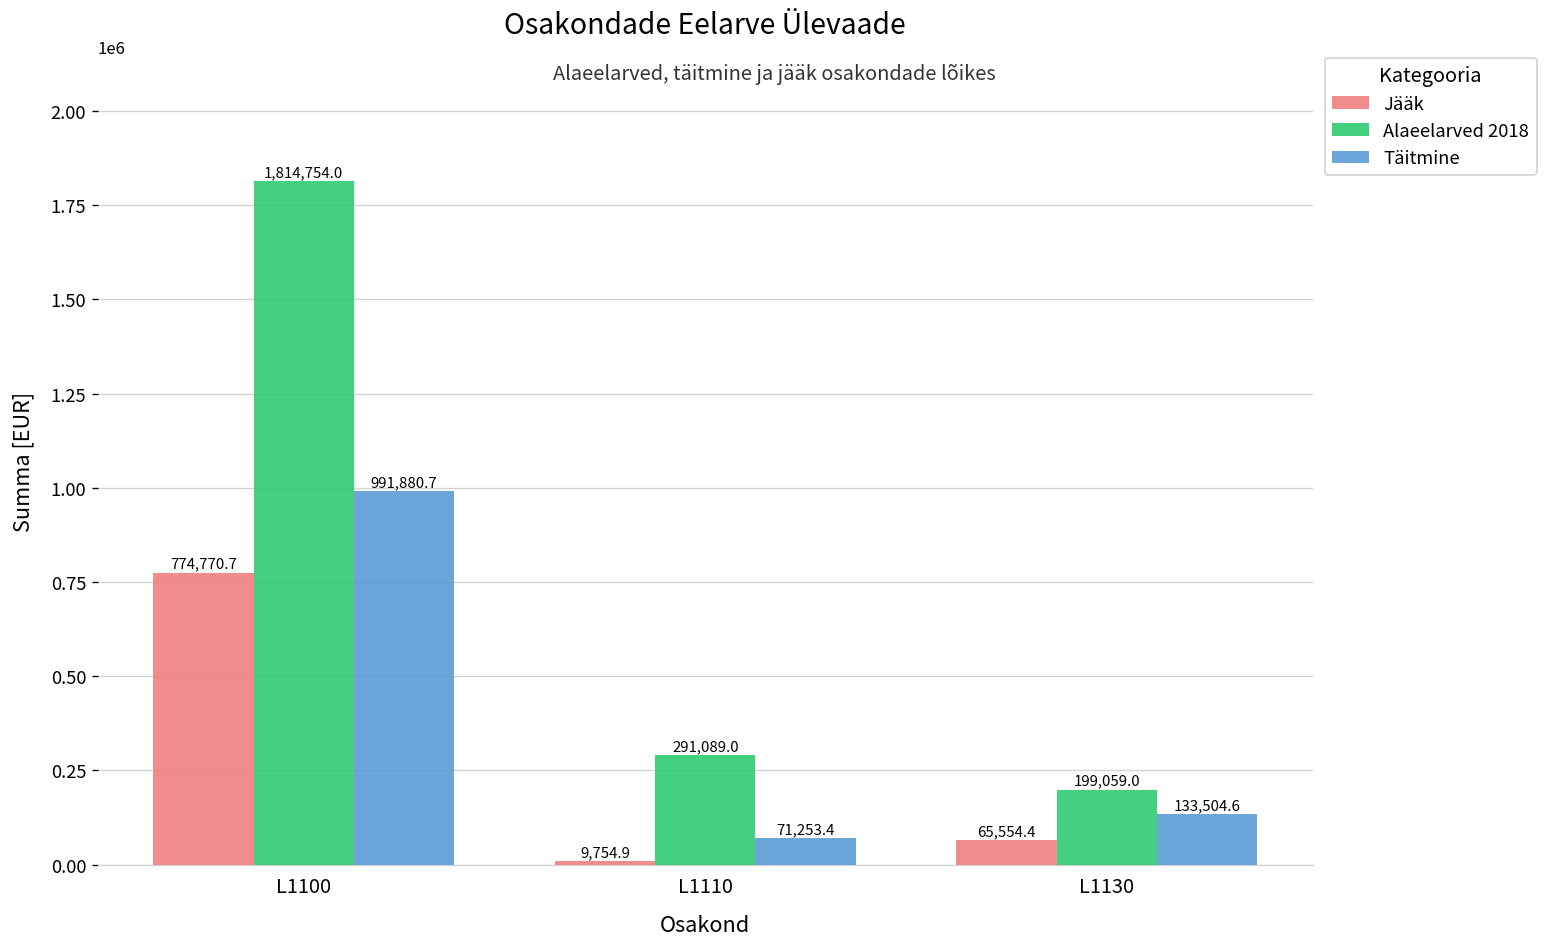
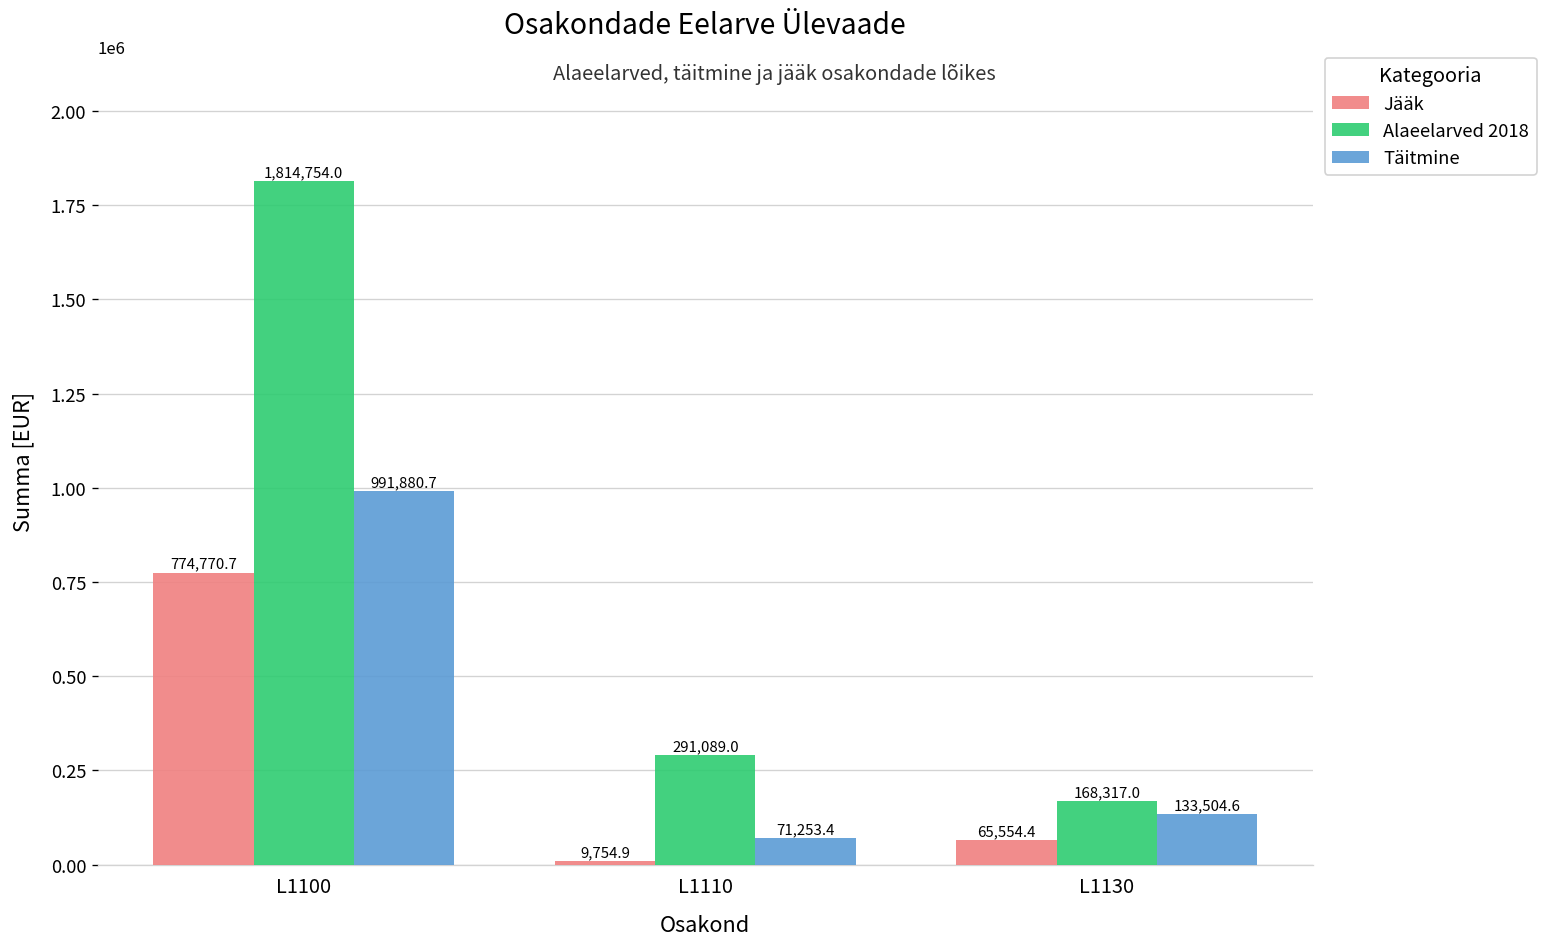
Alaeelarved 2018, L1130: 199,059.0 -> 168,317.0
